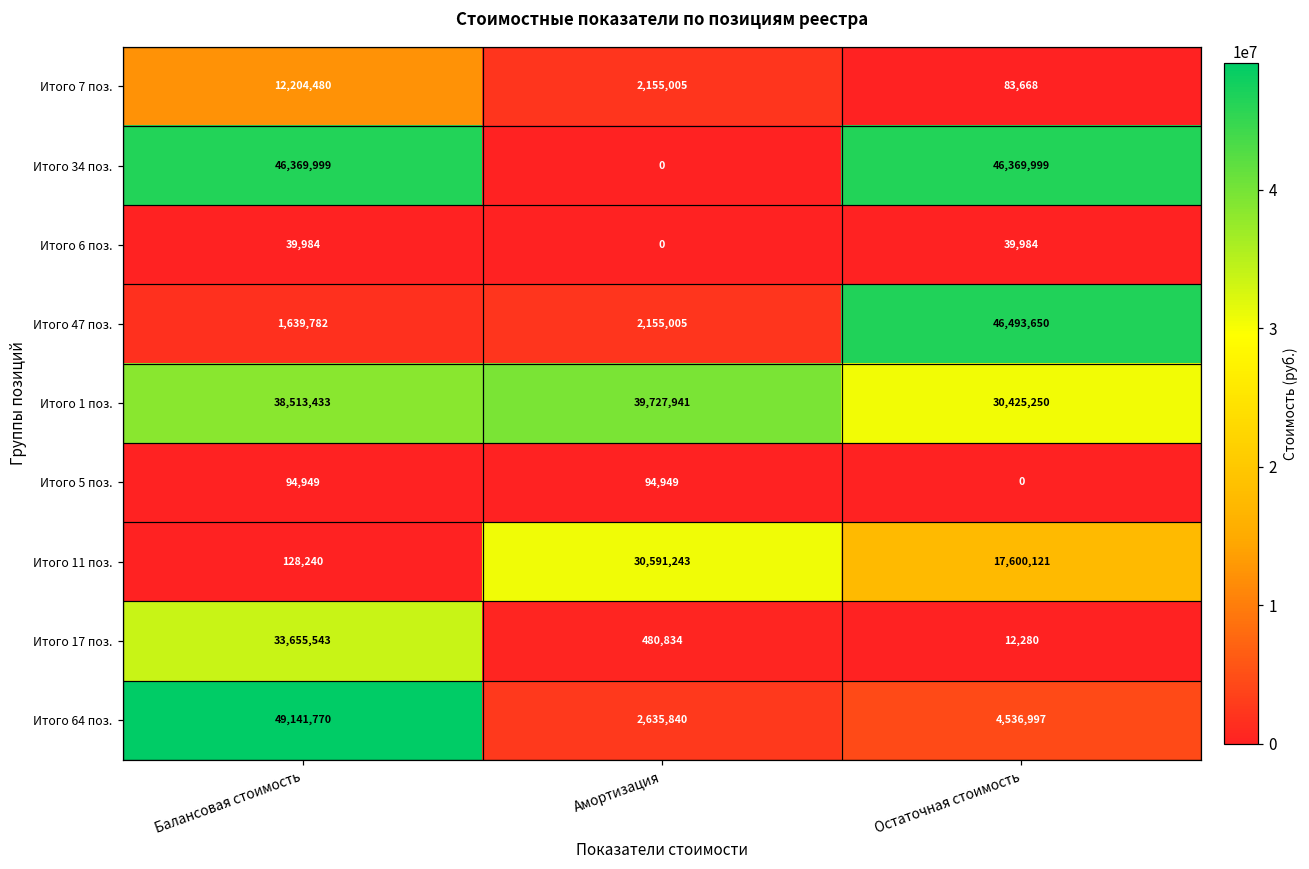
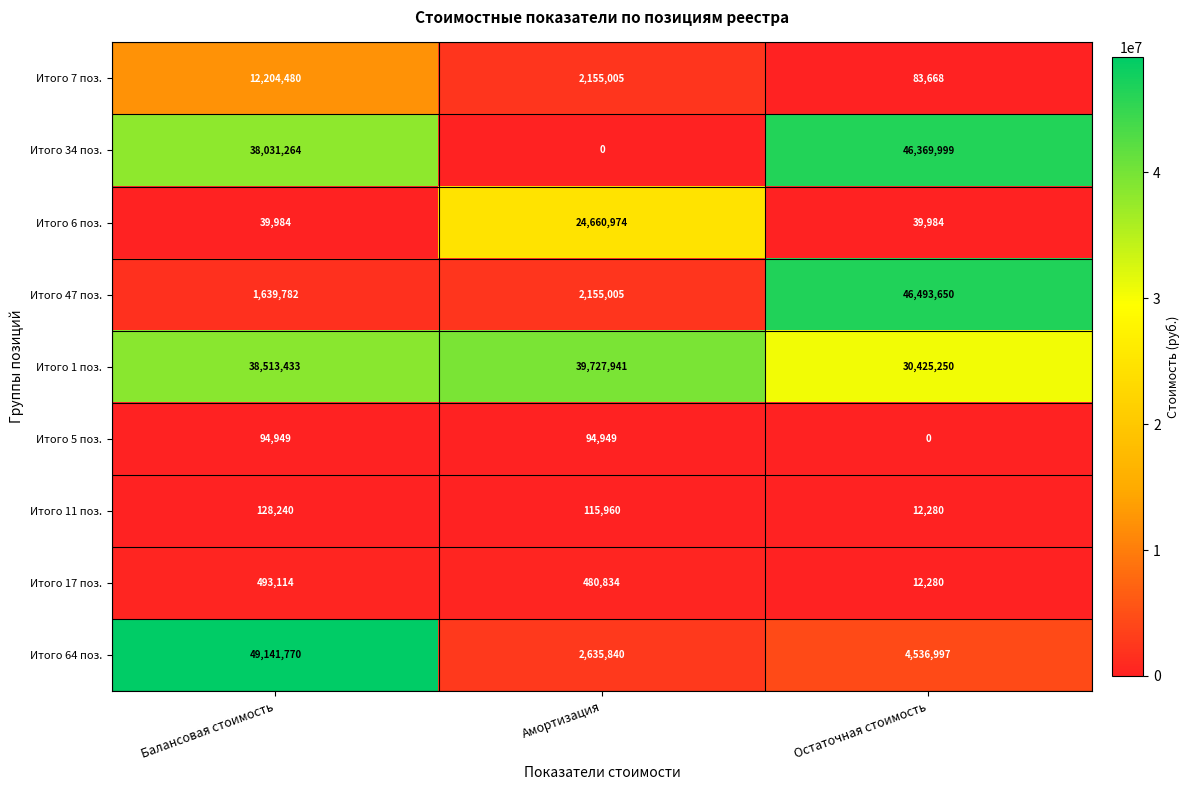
Итого 34 поз., Балансовая стоимость: 46,369,999 -> 38,031,264
Итого 6 поз., Амортизация: 0 -> 24,660,974
Итого 11 поз., Амортизация: 30,591,243 -> 115,960
Итого 11 поз., Остаточная стоимость: 17,600,121 -> 12,280
Итого 17 поз., Балансовая стоимость: 33,655,543 -> 493,114
